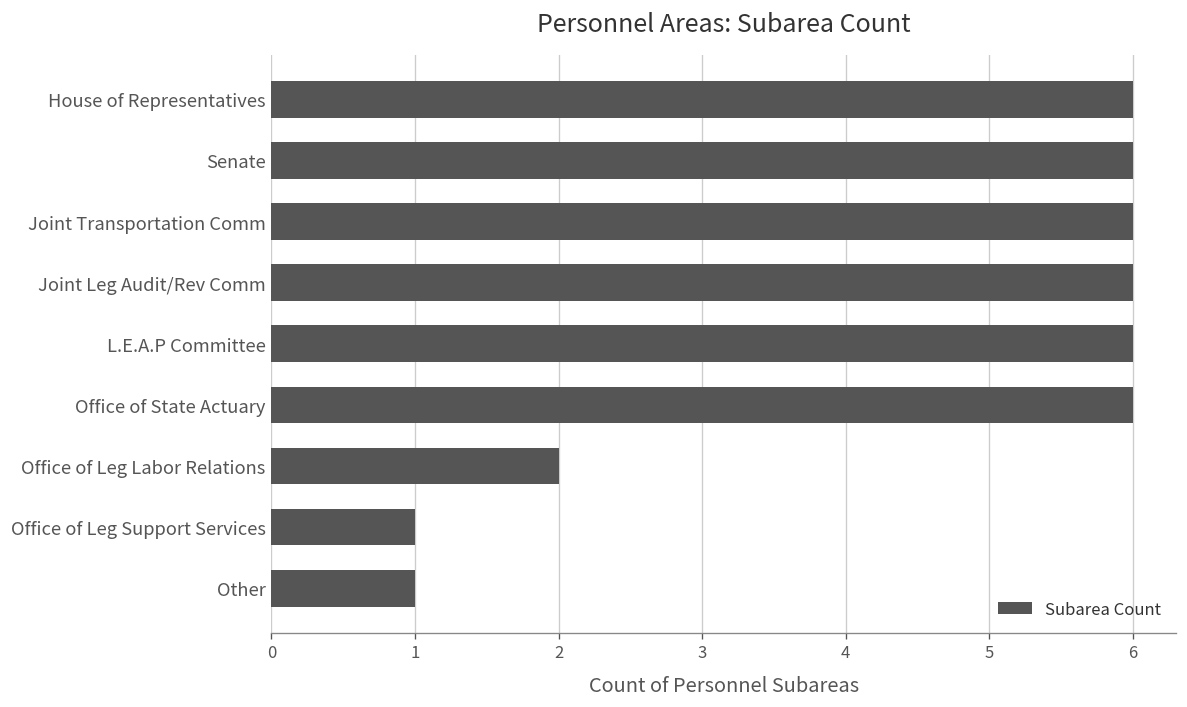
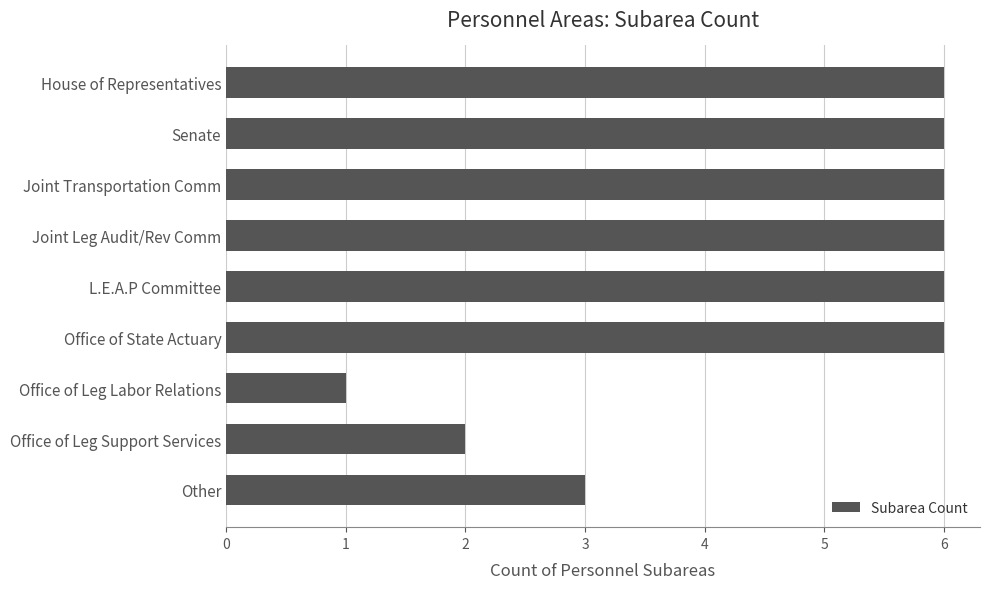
Office of Leg Labor Relations: 2 -> 1
Office of Leg Support Services: 1 -> 2
Other: 1 -> 3
